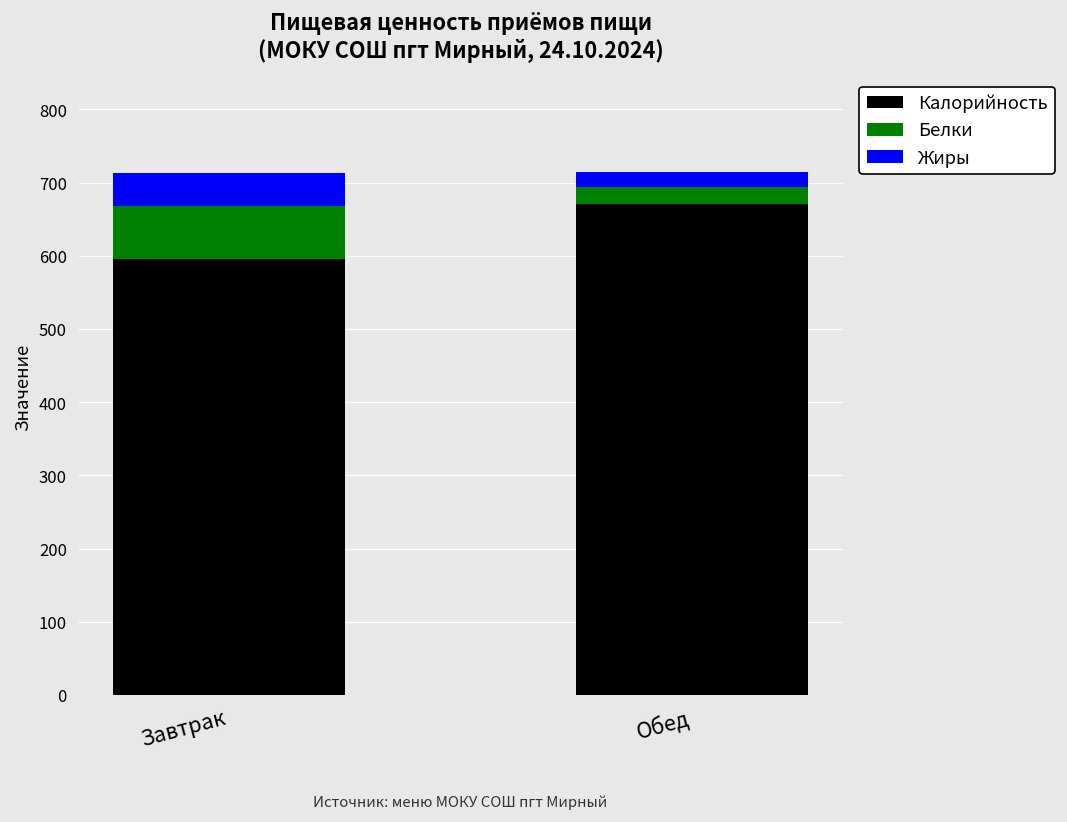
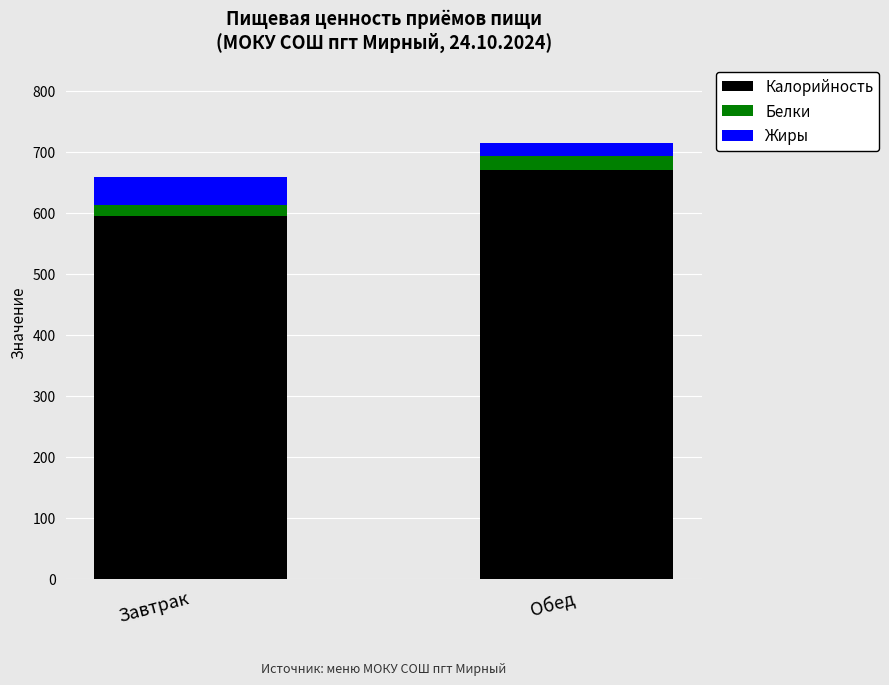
Белки, Завтрак: 70 -> 20
